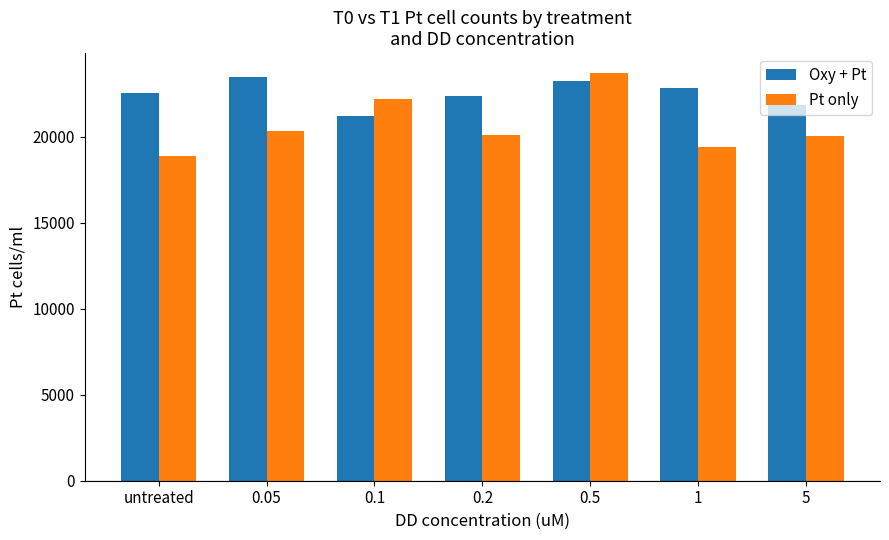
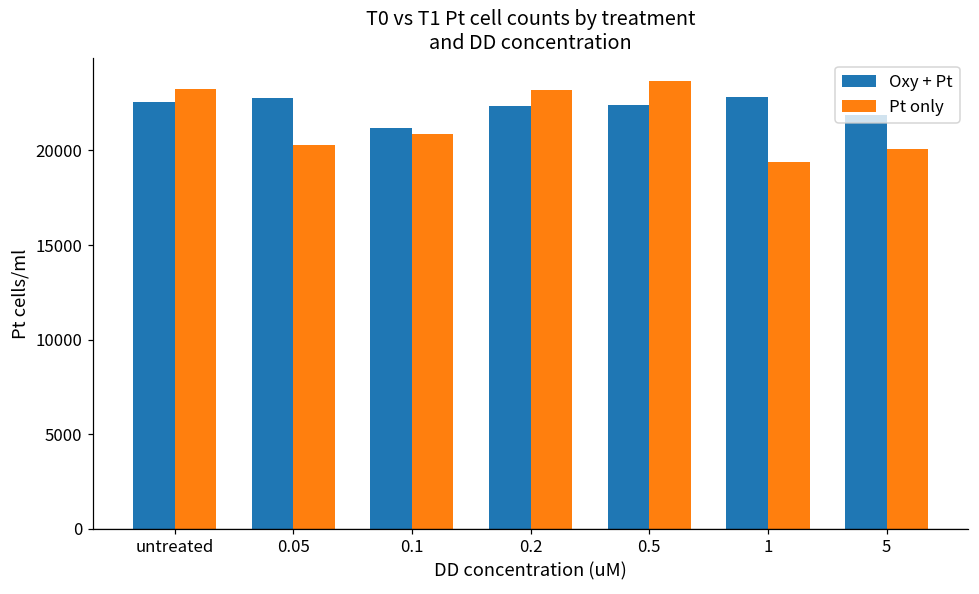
Pt only, untreated: 18900 -> 23300
Oxy + Pt, 0.05: 23500 -> 22800
Pt only, 0.1: 22200 -> 20800
Pt only, 0.2: 20100 -> 23200
Oxy + Pt, 0.5: 23200 -> 22400
